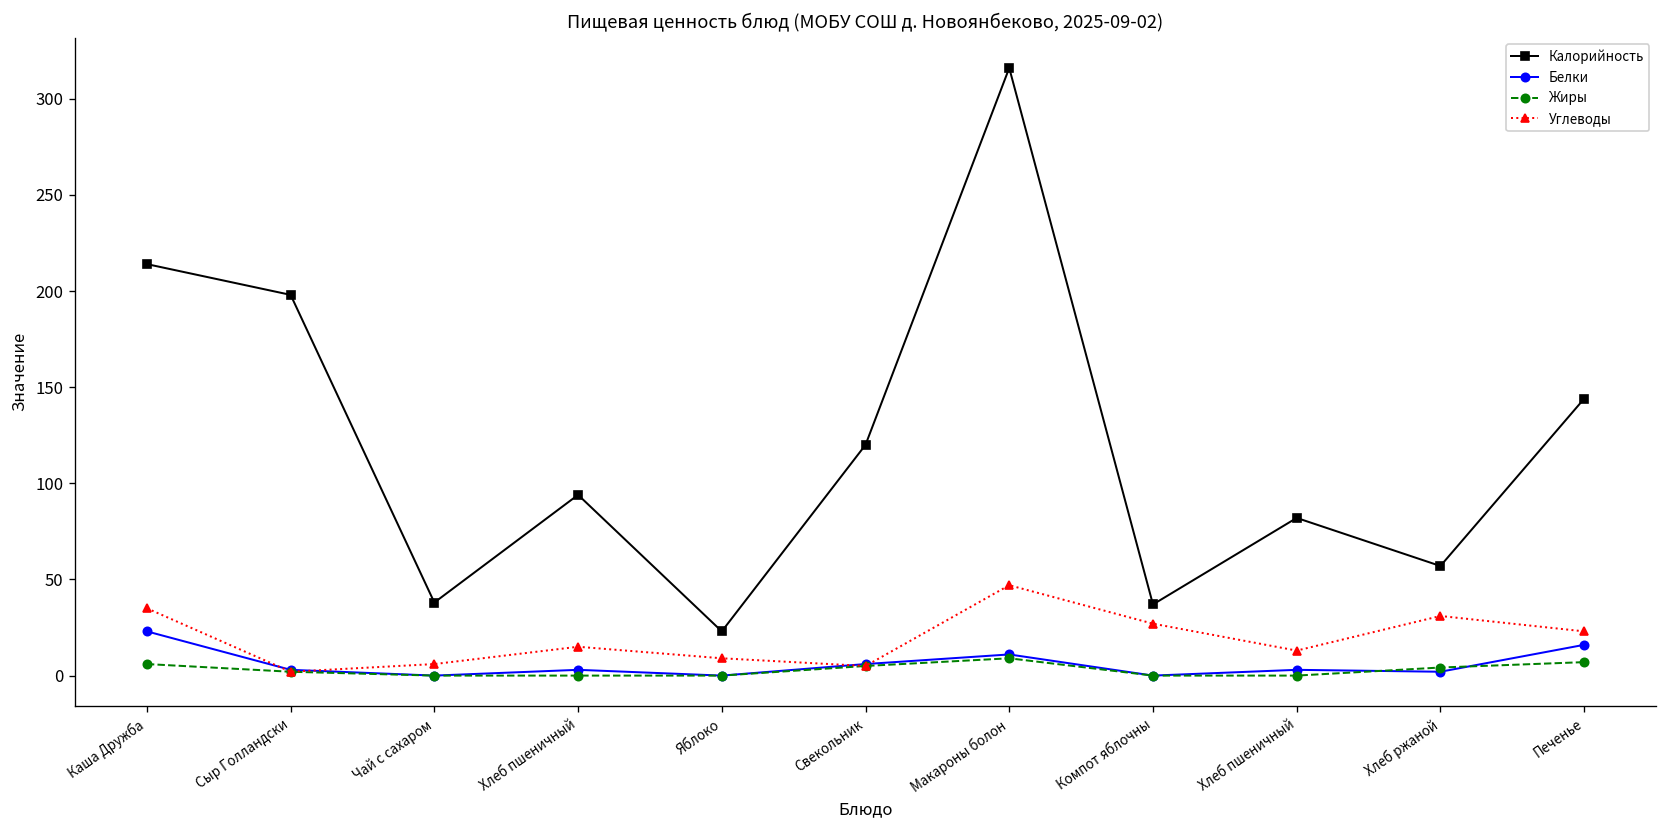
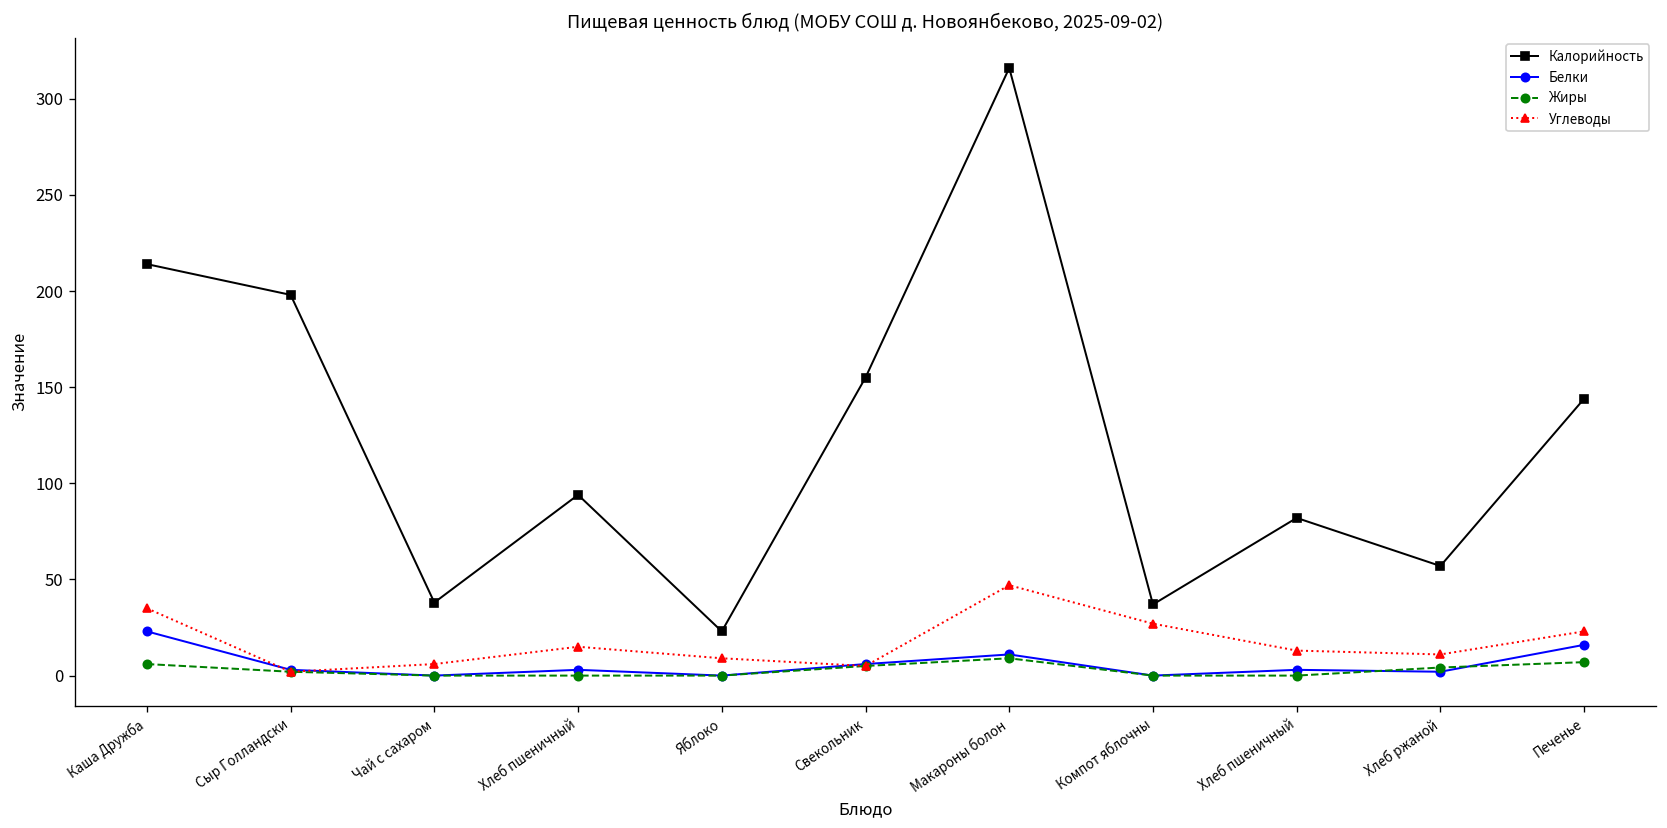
Калорийность, Свекольник: 120 -> 155
Углеводы, Хлеб ржаной: 31 -> 11
